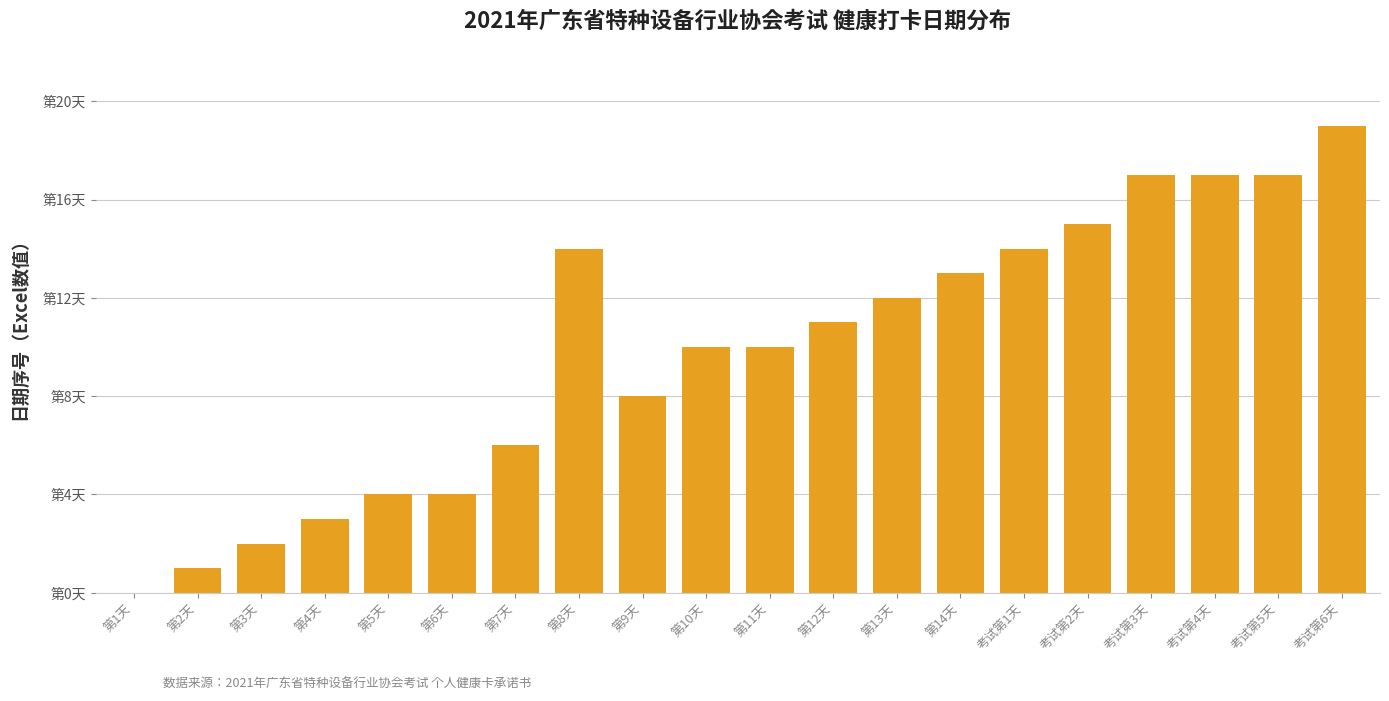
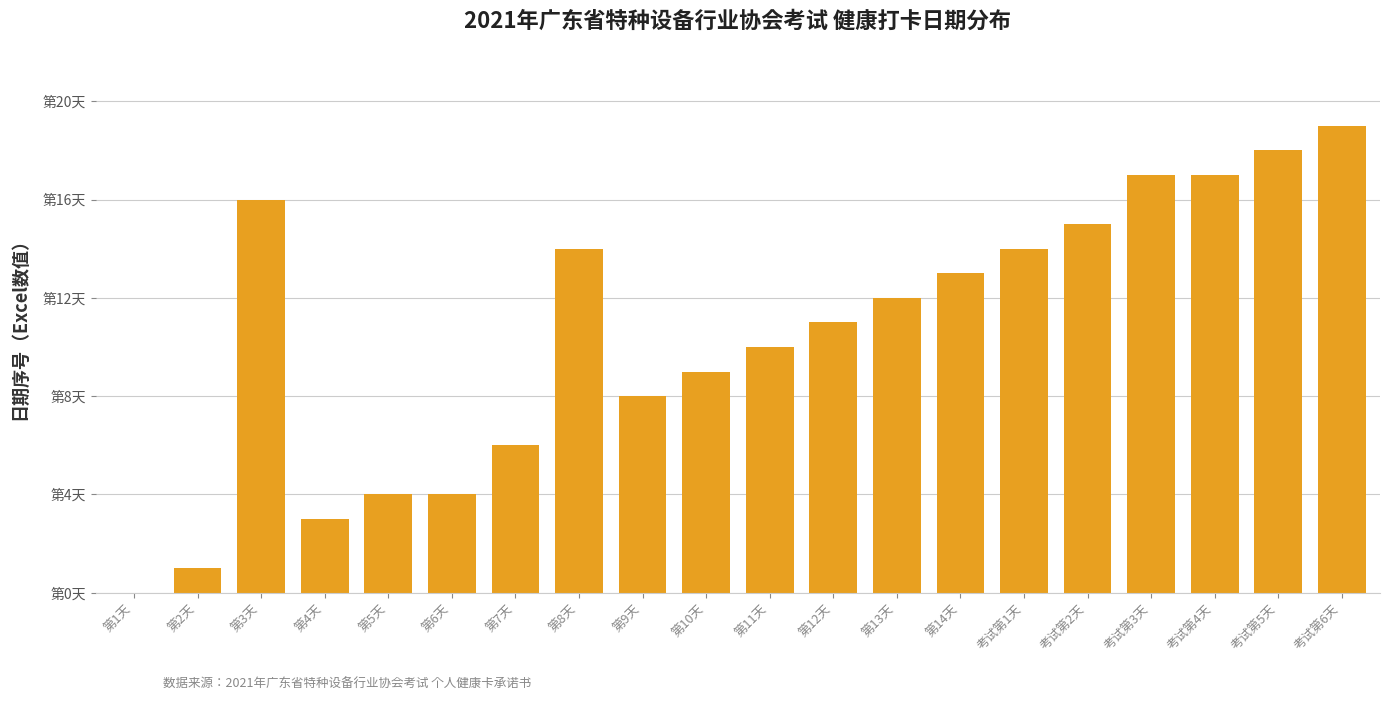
第3天: 第2.0天 -> 第16.0天
第10天: 第10.0天 -> 第9.0天
考试第5天: 第17.0天 -> 第18.0天
